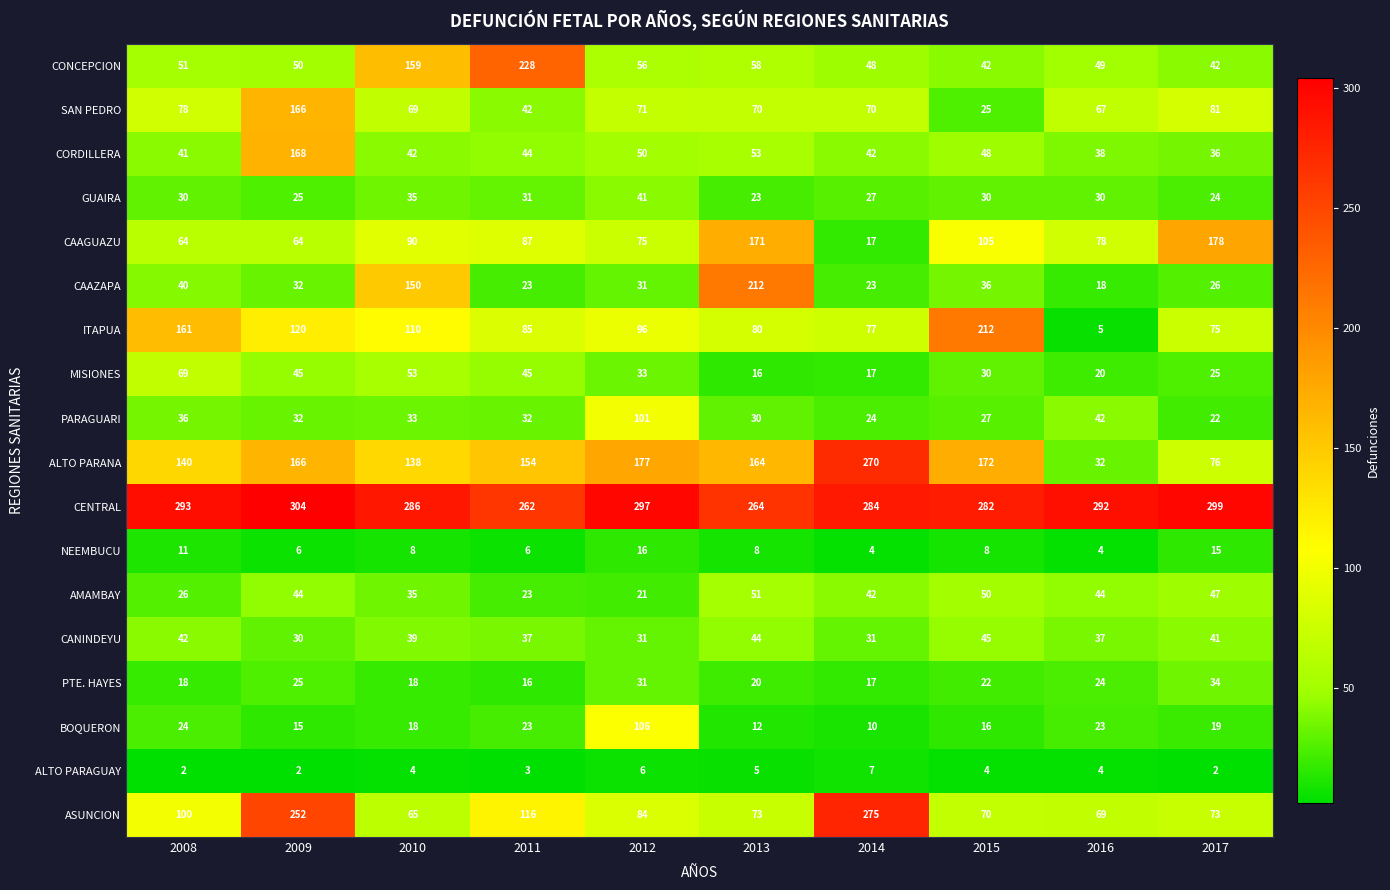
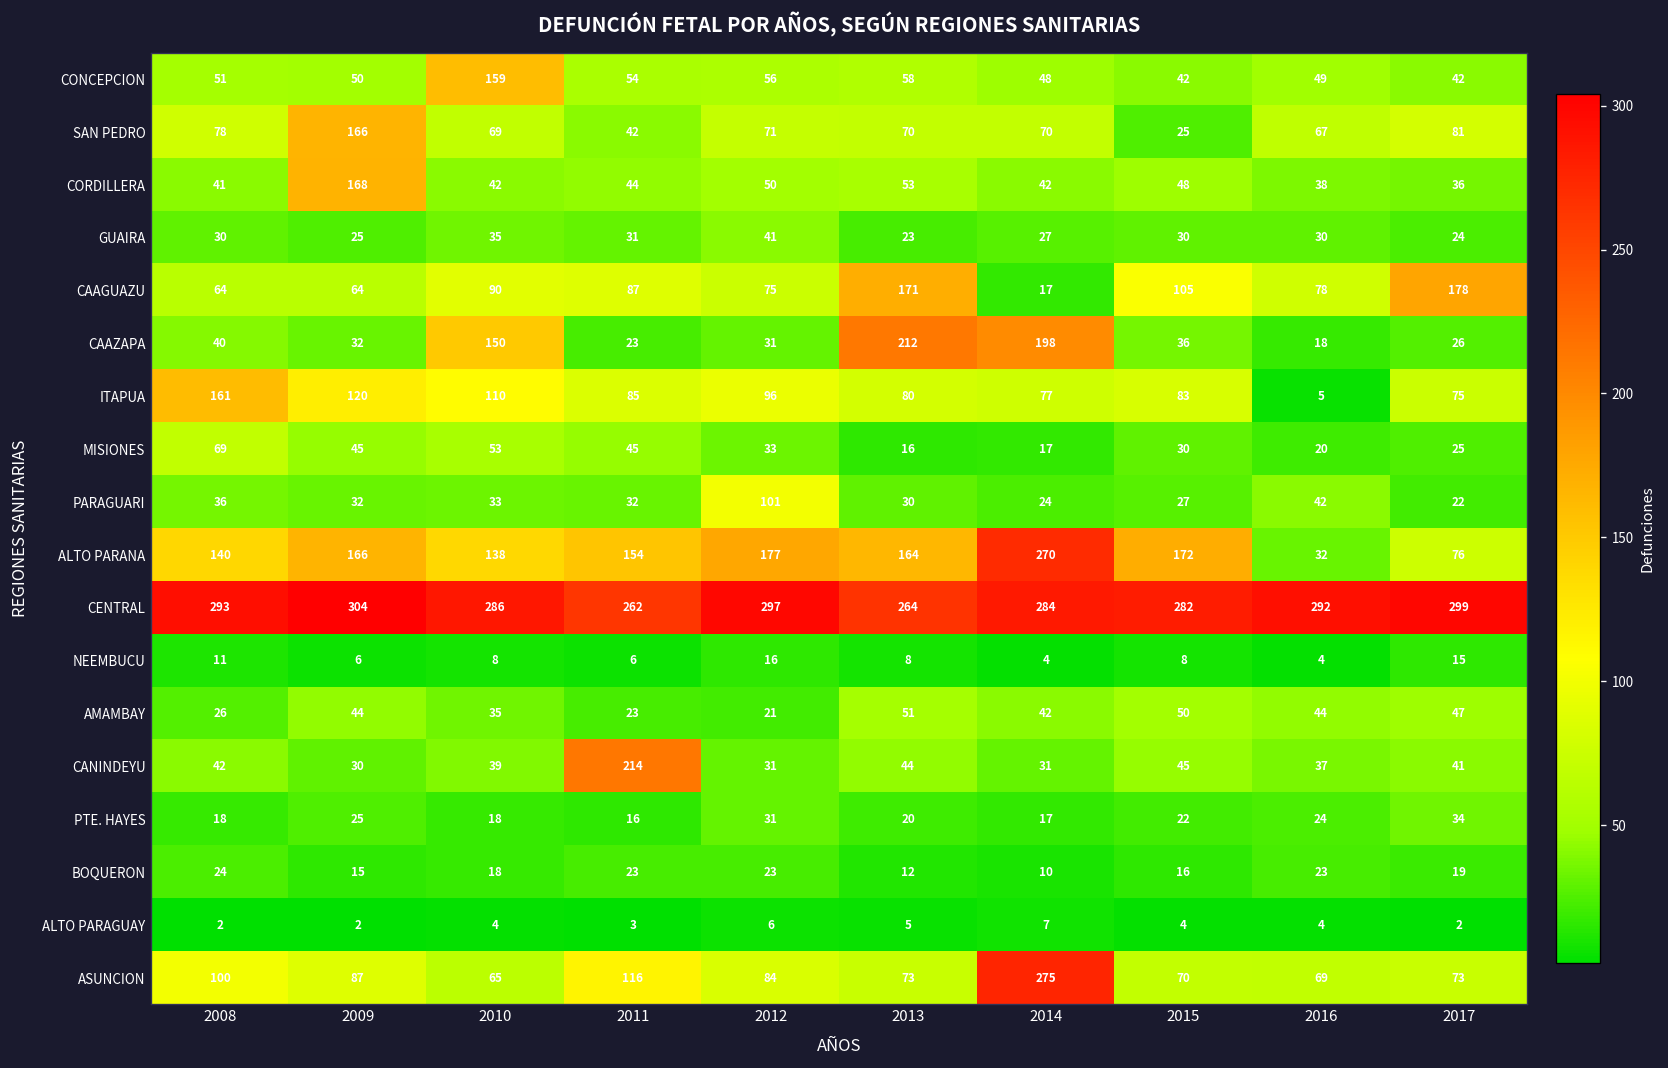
CONCEPCION, 2011: 228 -> 54
CAAZAPA, 2014: 23 -> 198
ITAPUA, 2015: 212 -> 83
CANINDEYU, 2011: 37 -> 214
BOQUERON, 2012: 106 -> 23
ASUNCION, 2009: 252 -> 87
